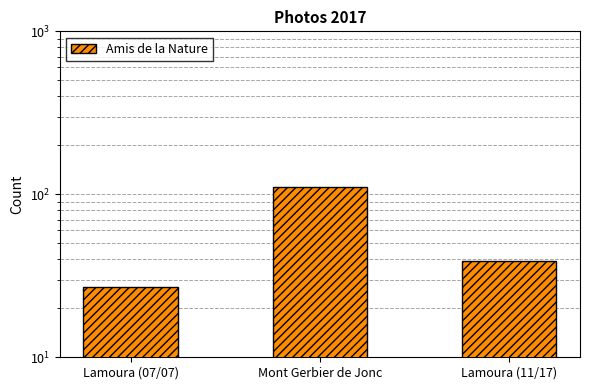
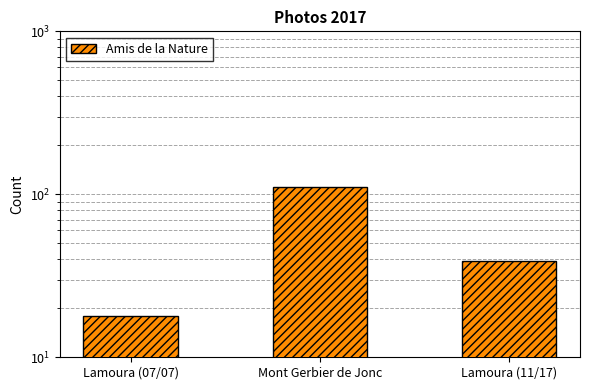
Lamoura (07/07): 27 -> 18
